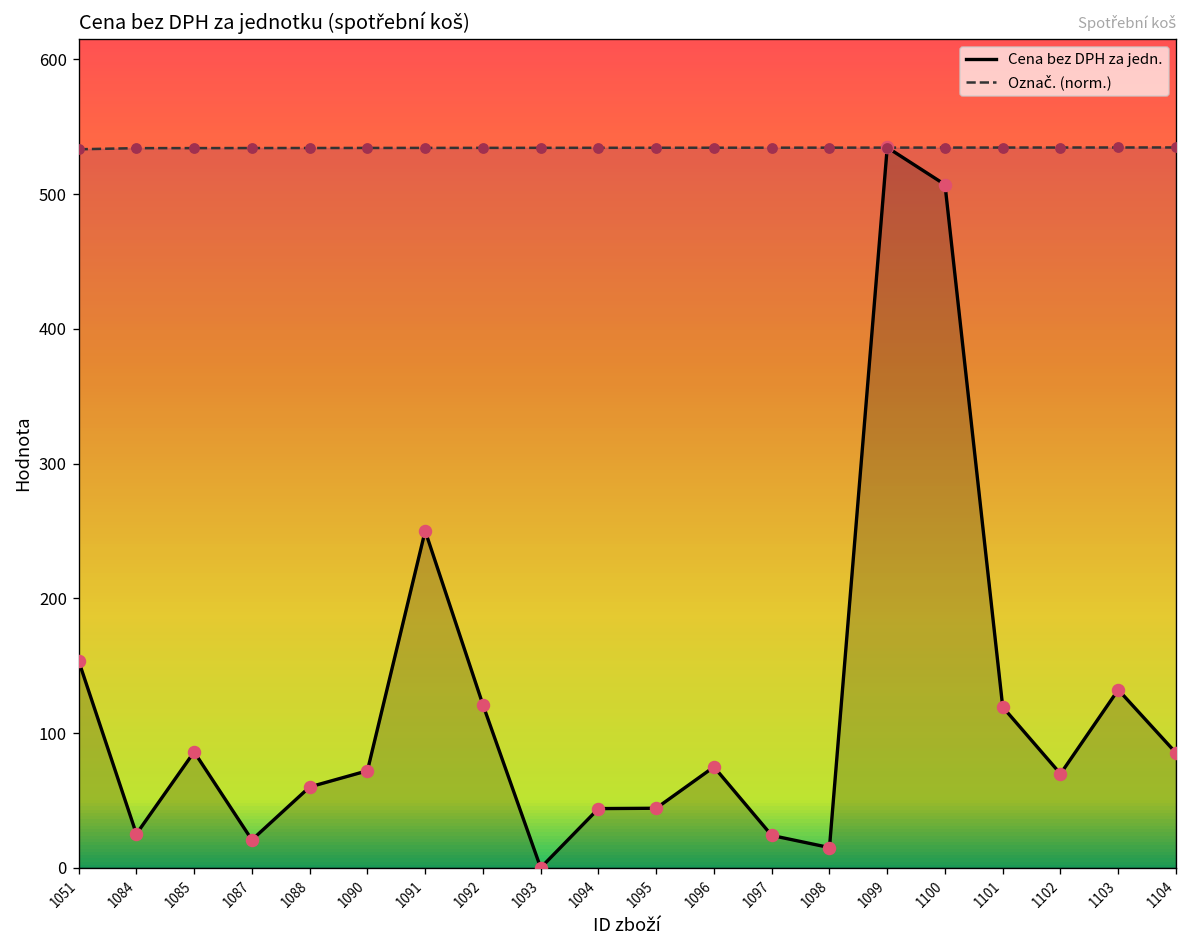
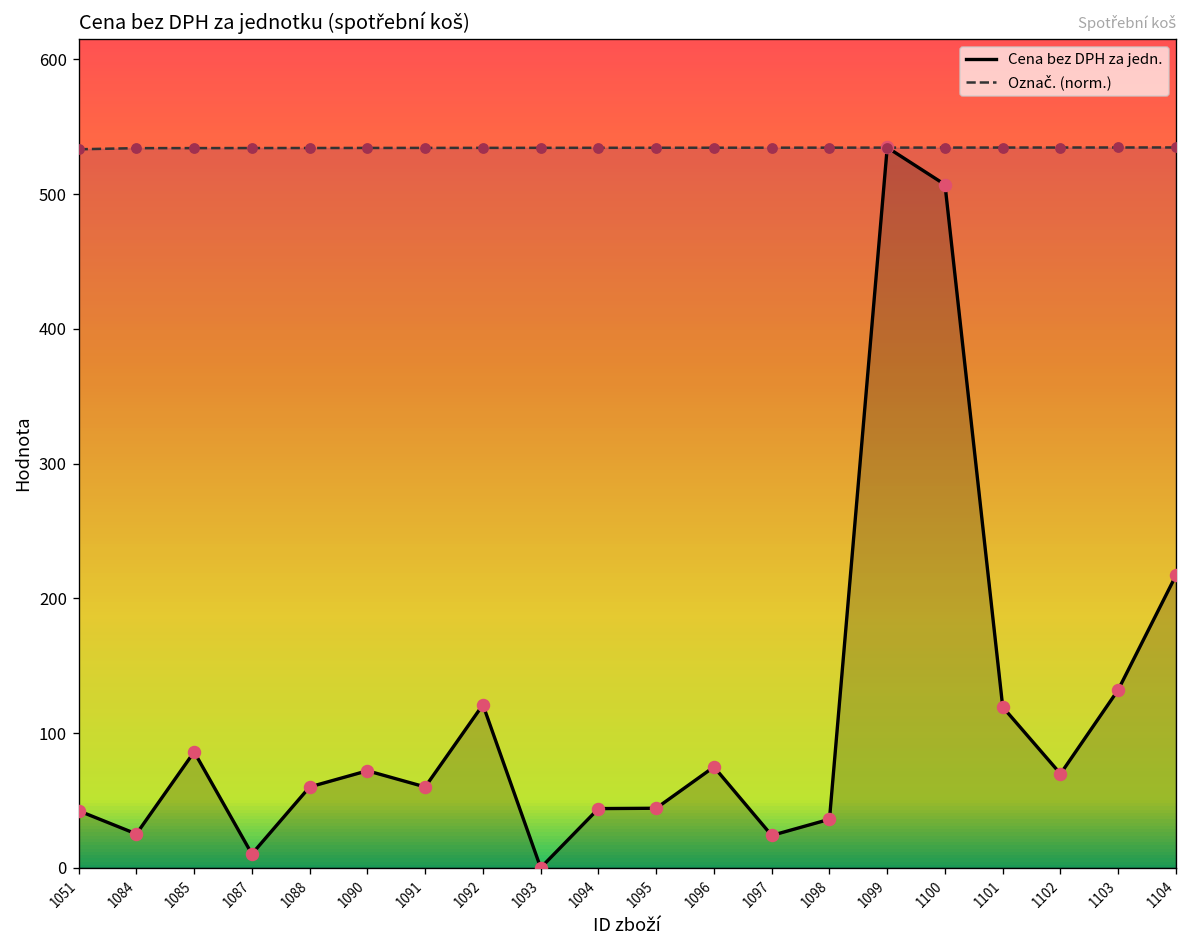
Cena bez DPH za jedn., 1051: 154 -> 42
Cena bez DPH za jedn., 1087: 21 -> 10
Cena bez DPH za jedn., 1091: 250 -> 60
Cena bez DPH za jedn., 1098: 15 -> 36
Cena bez DPH za jedn., 1104: 85 -> 217
